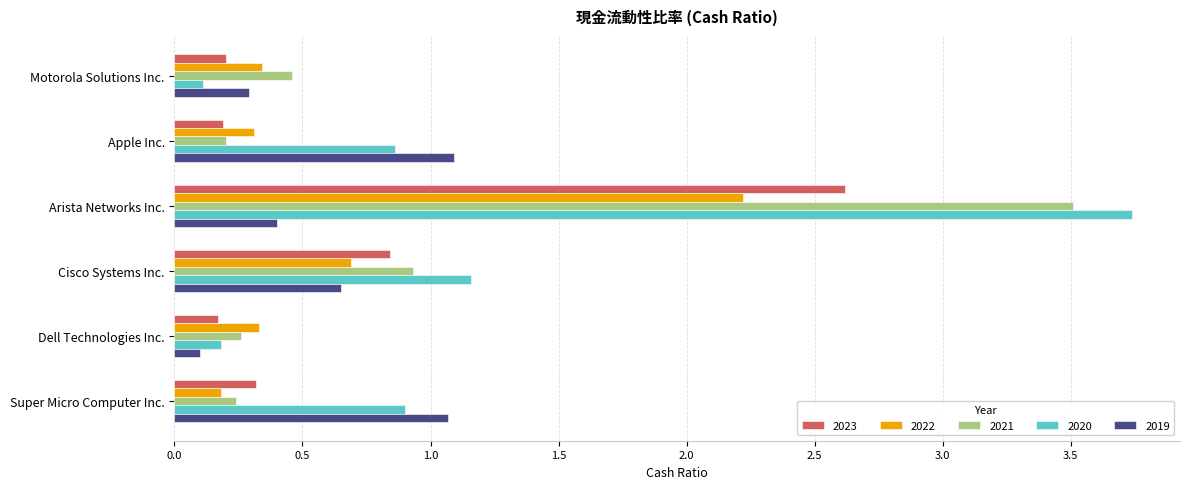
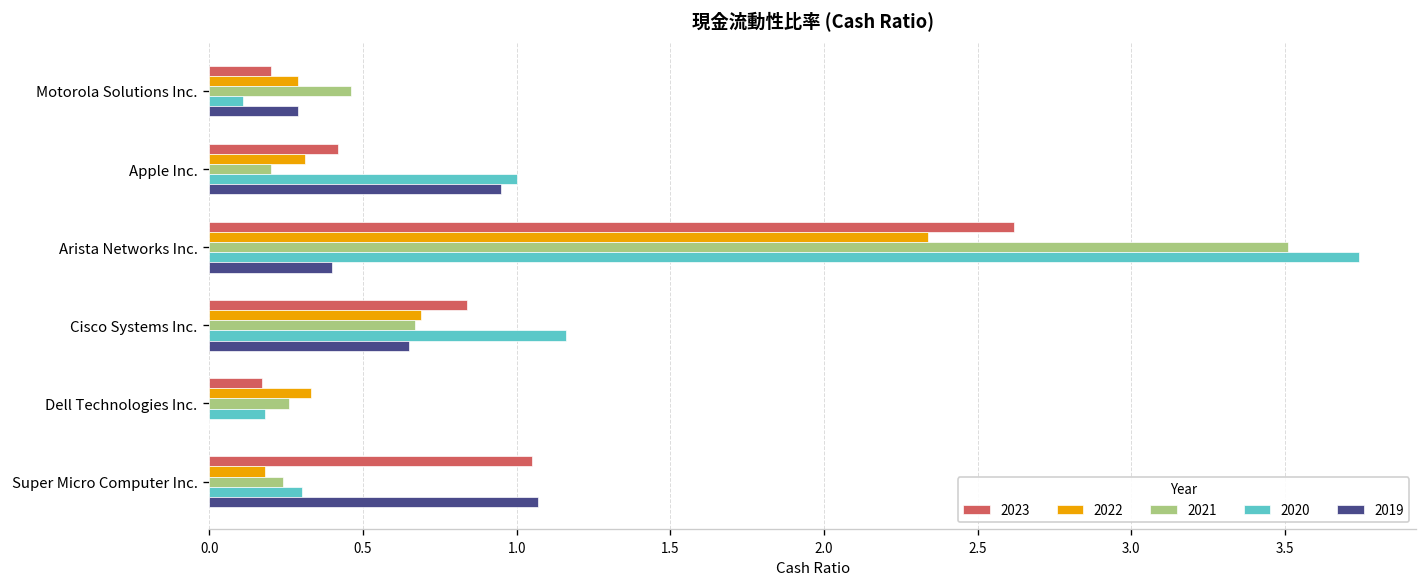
2022, Motorola Solutions Inc.: 0.34 -> 0.29
2023, Apple Inc.: 0.19 -> 0.42
2020, Apple Inc.: 0.86 -> 1.00
2019, Apple Inc.: 1.09 -> 0.95
2022, Arista Networks Inc.: 2.22 -> 2.34
2021, Cisco Systems Inc.: 0.93 -> 0.67
2019, Dell Technologies Inc.: 0.1 -> 0.0
2023, Super Micro Computer Inc.: 0.32 -> 1.05
2020, Super Micro Computer Inc.: 0.9 -> 0.3
